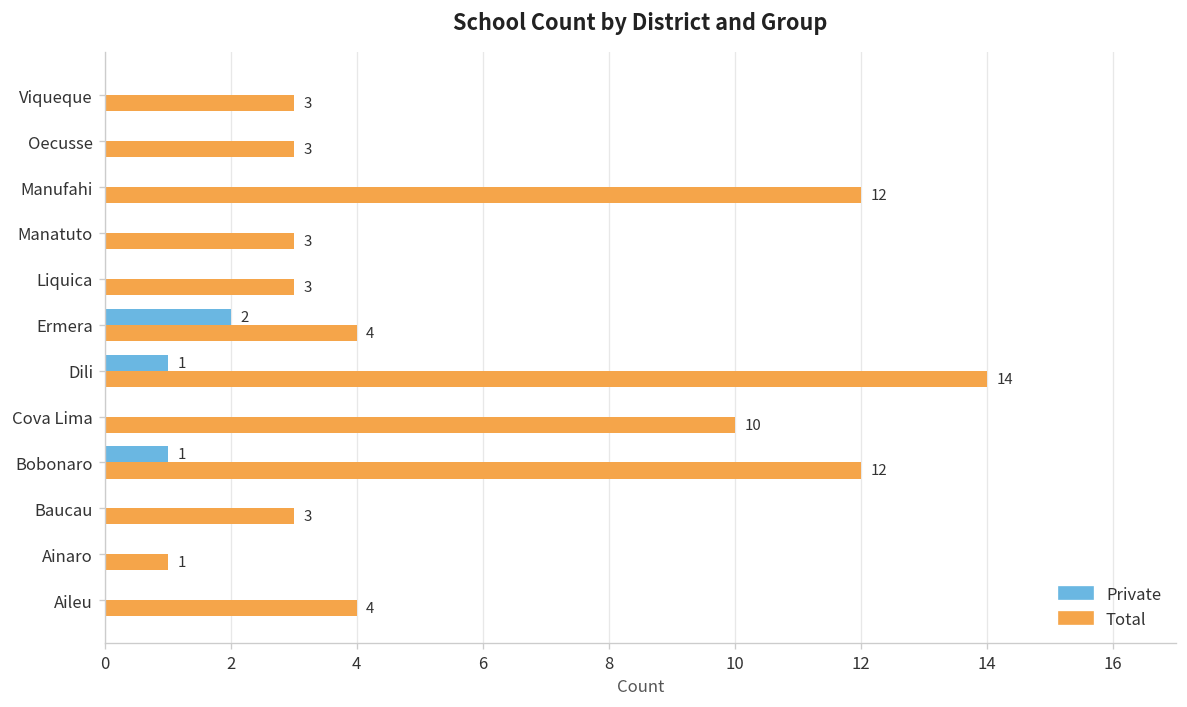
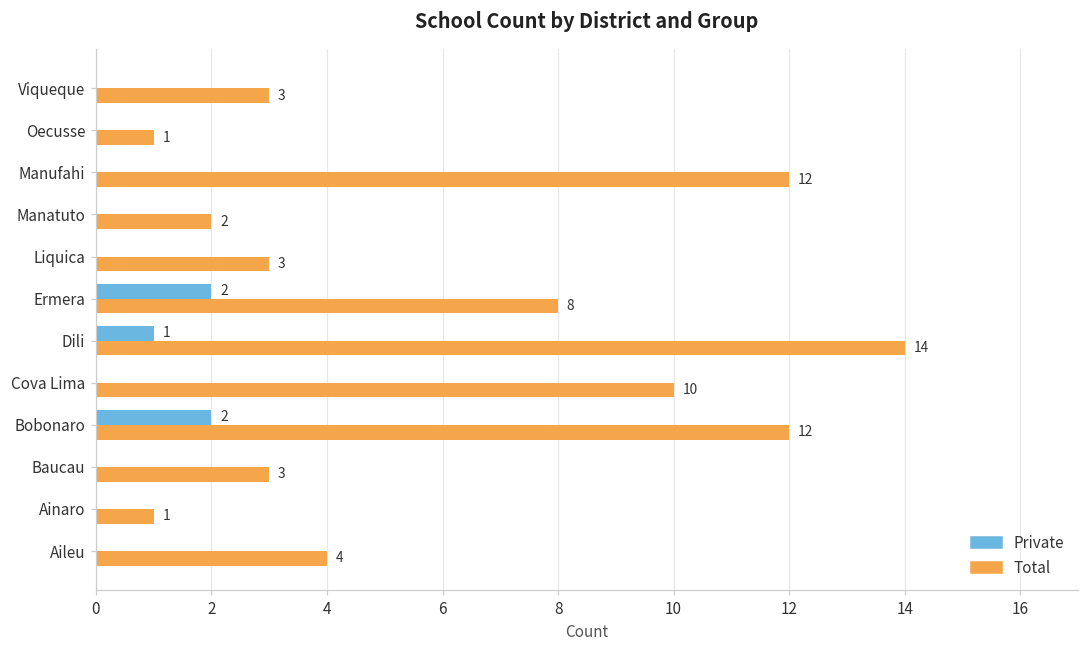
Total, Oecusse: 3 -> 1
Total, Manatuto: 3 -> 2
Total, Ermera: 4 -> 8
Private, Bobonaro: 1 -> 2
